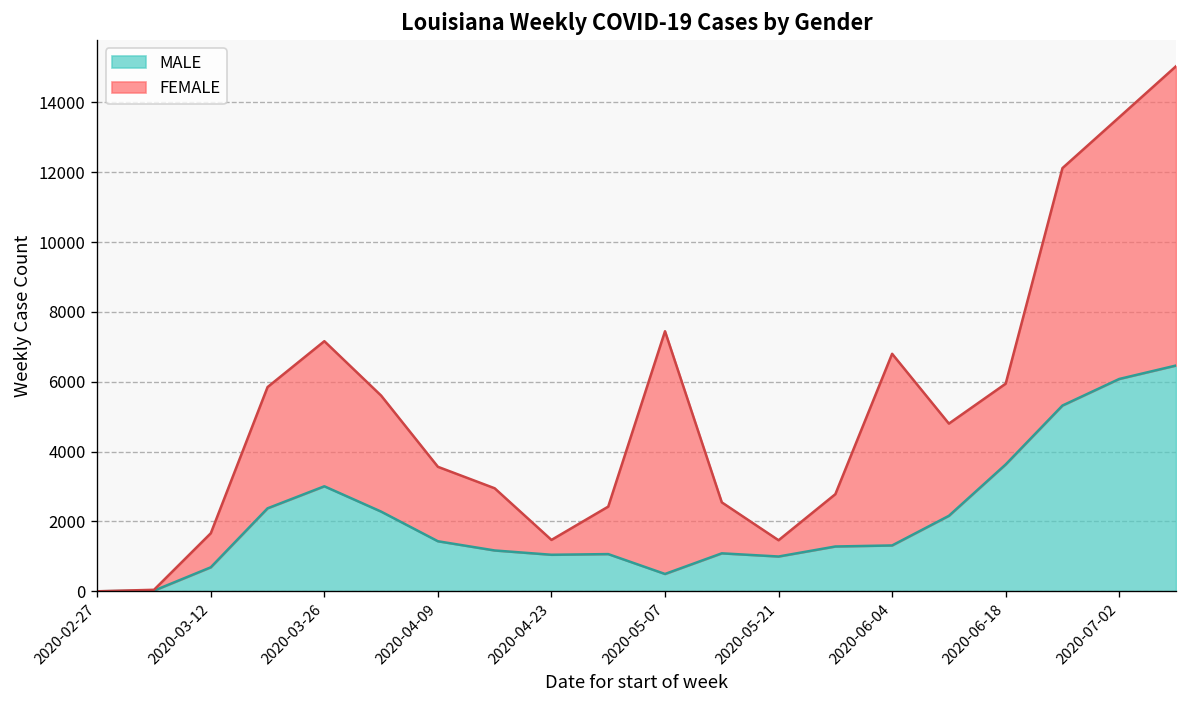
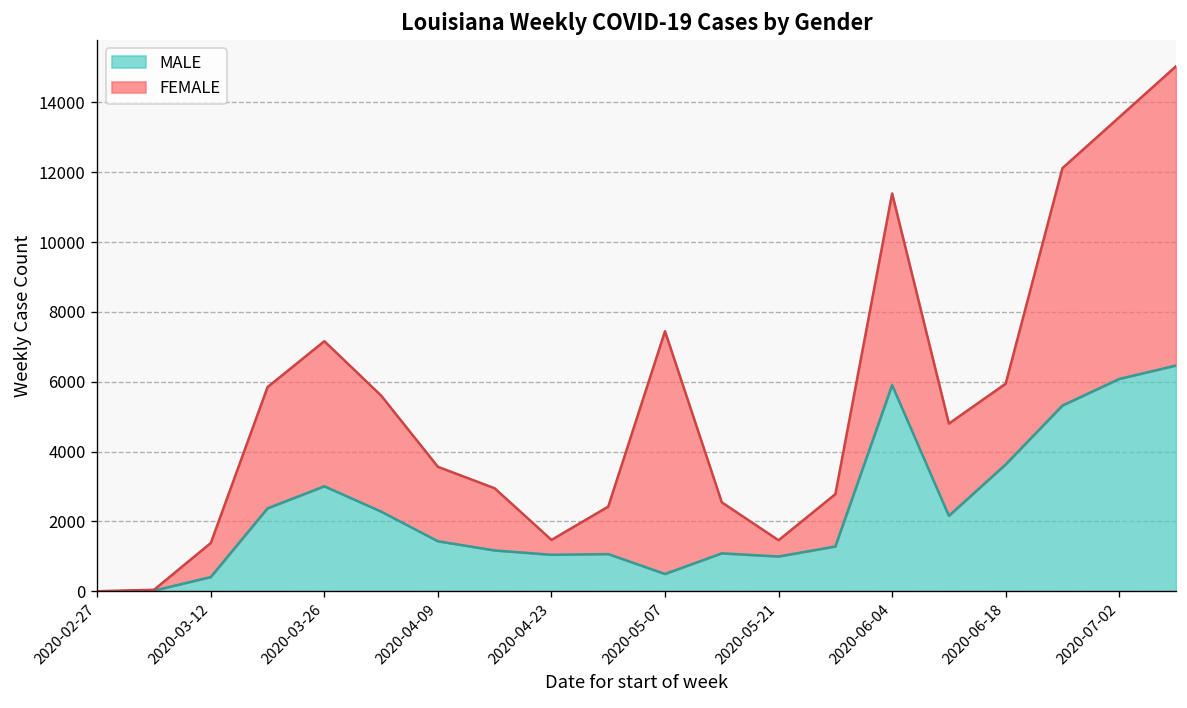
MALE, 2020-03-12: 700 -> 400
MALE, 2020-06-04: 1300 -> 5900
